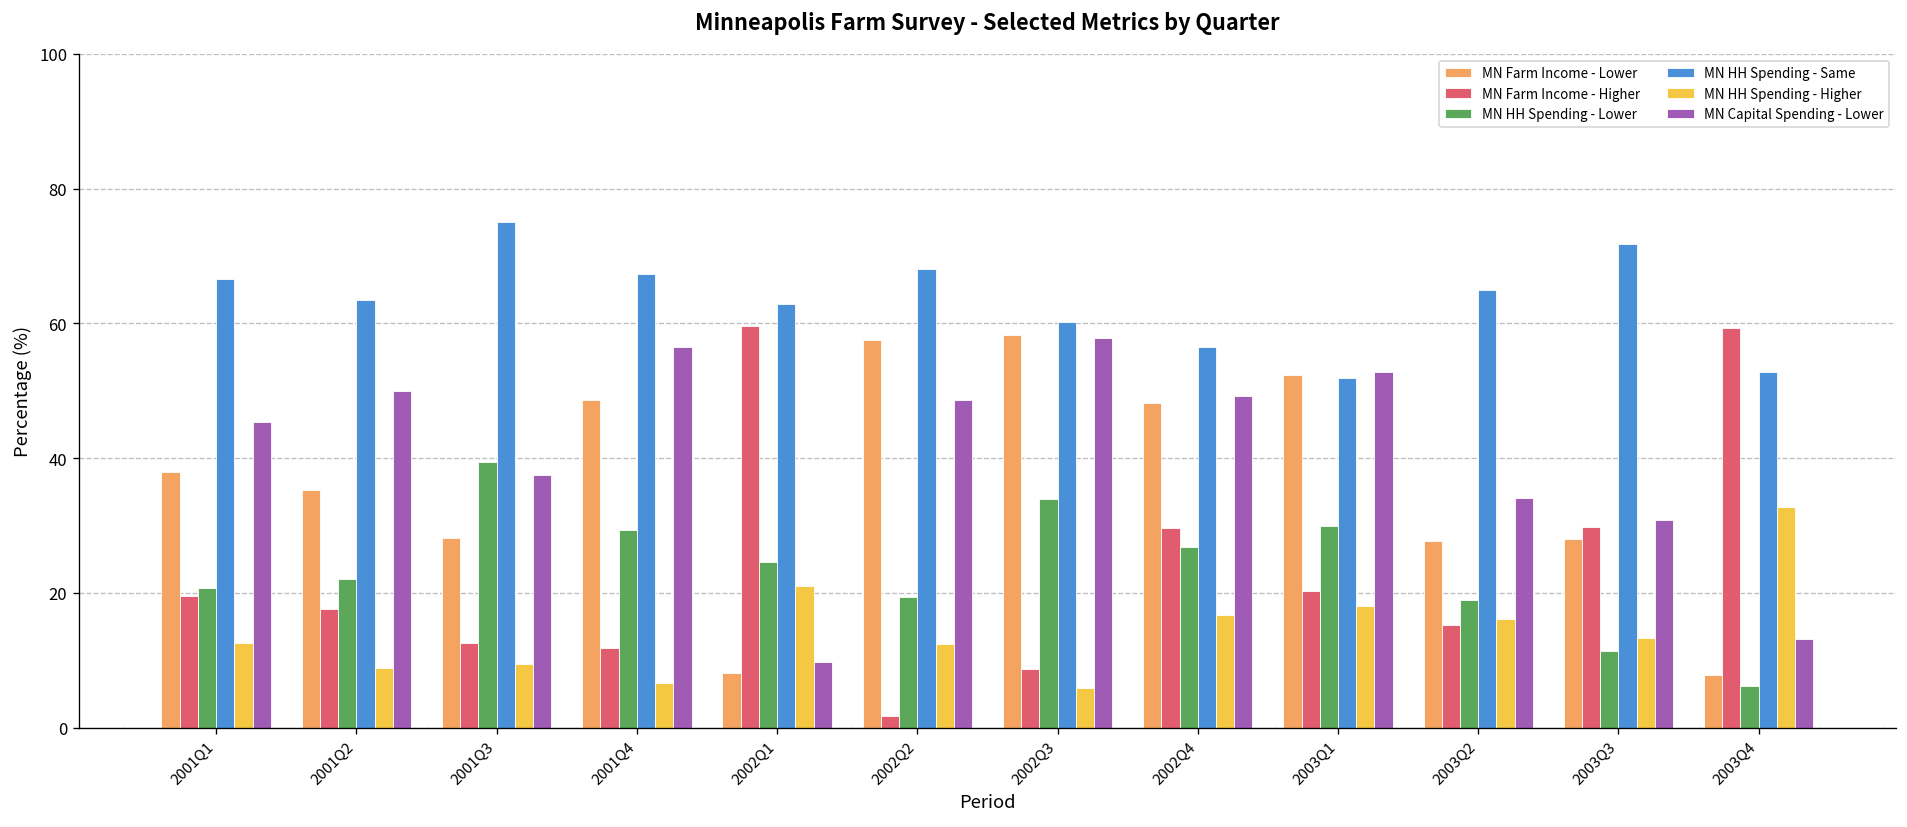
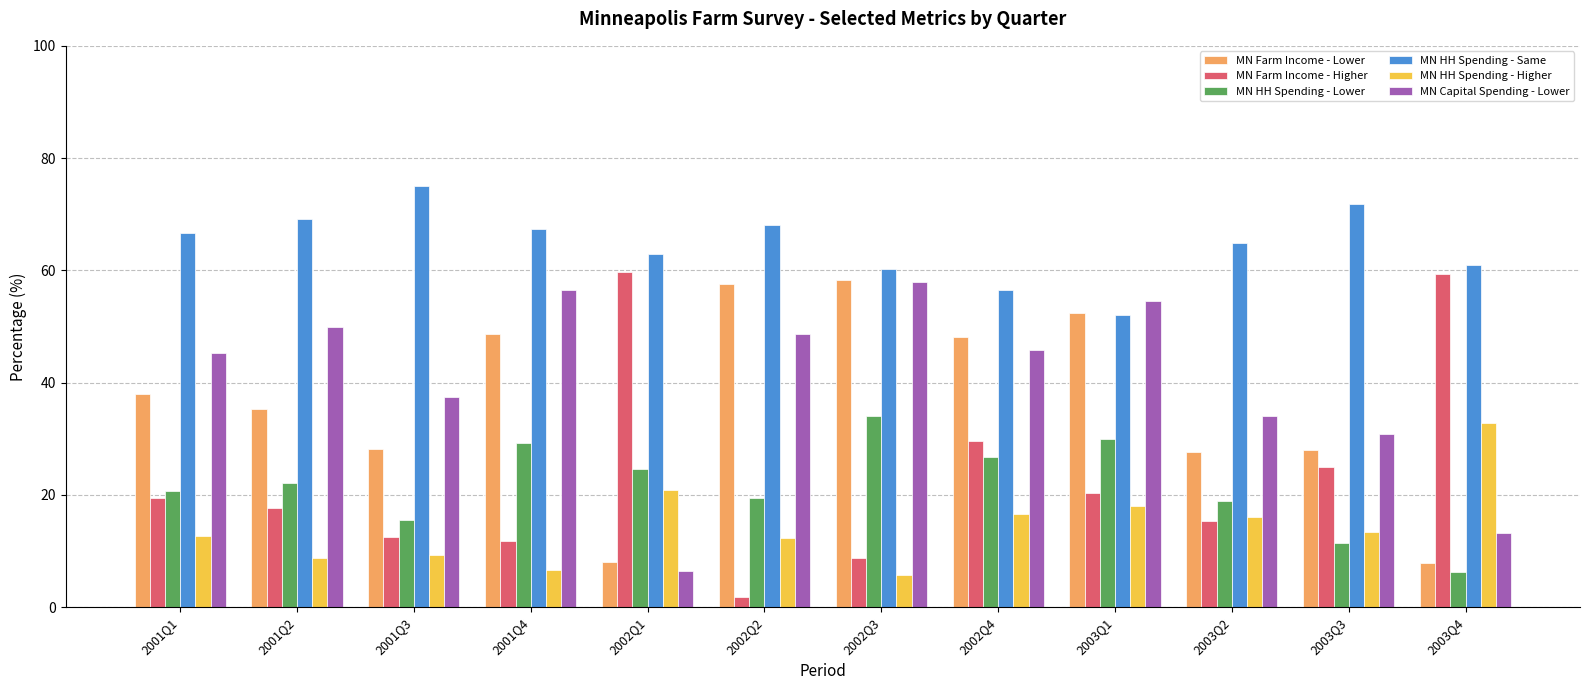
MN HH Spending - Same, 2001Q2: 63 -> 69
MN HH Spending - Lower, 2001Q3: 39 -> 16
MN Capital Spending - Lower, 2002Q1: 10 -> 6
MN Capital Spending - Lower, 2002Q4: 49 -> 46
MN Capital Spending - Lower, 2003Q1: 53 -> 55
MN Farm Income - Higher, 2003Q3: 30 -> 25
MN HH Spending - Same, 2003Q4: 53 -> 61
